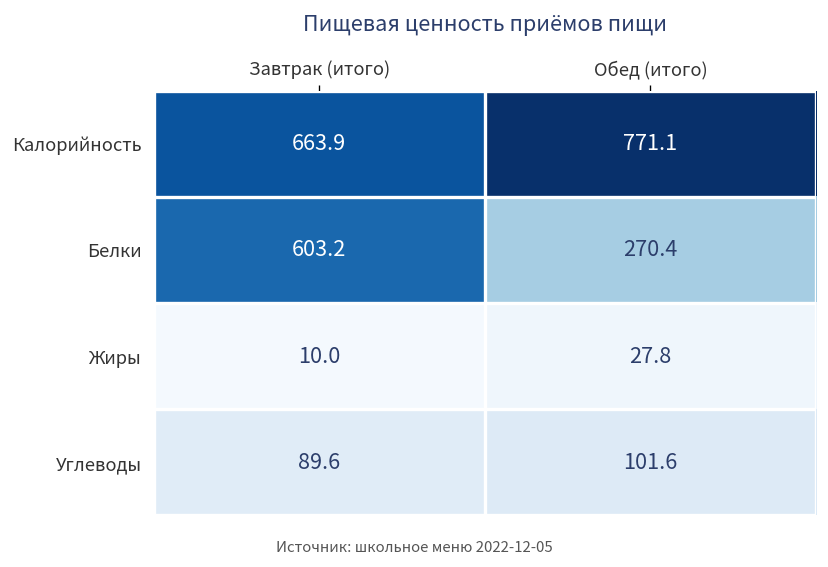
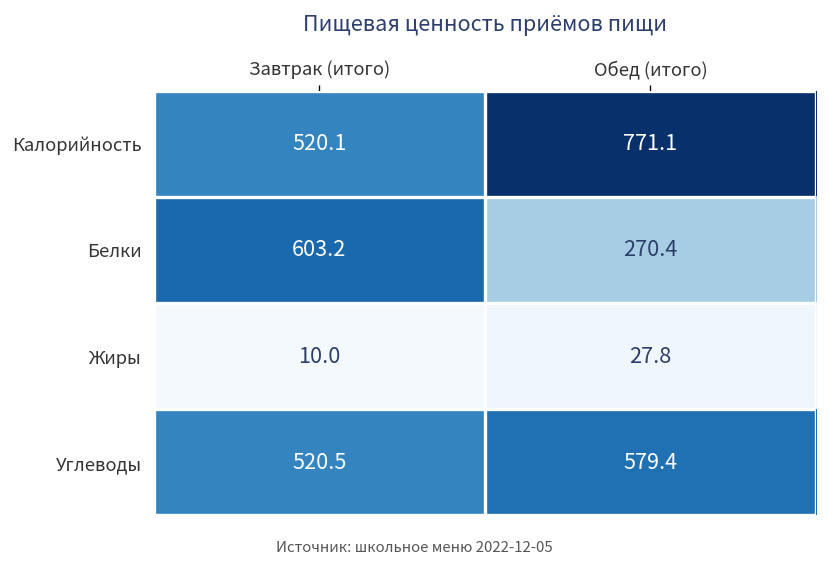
Калорийность, Завтрак (итого): 663.9 -> 520.1
Углеводы, Завтрак (итого): 89.6 -> 520.5
Углеводы, Обед (итого): 101.6 -> 579.4
